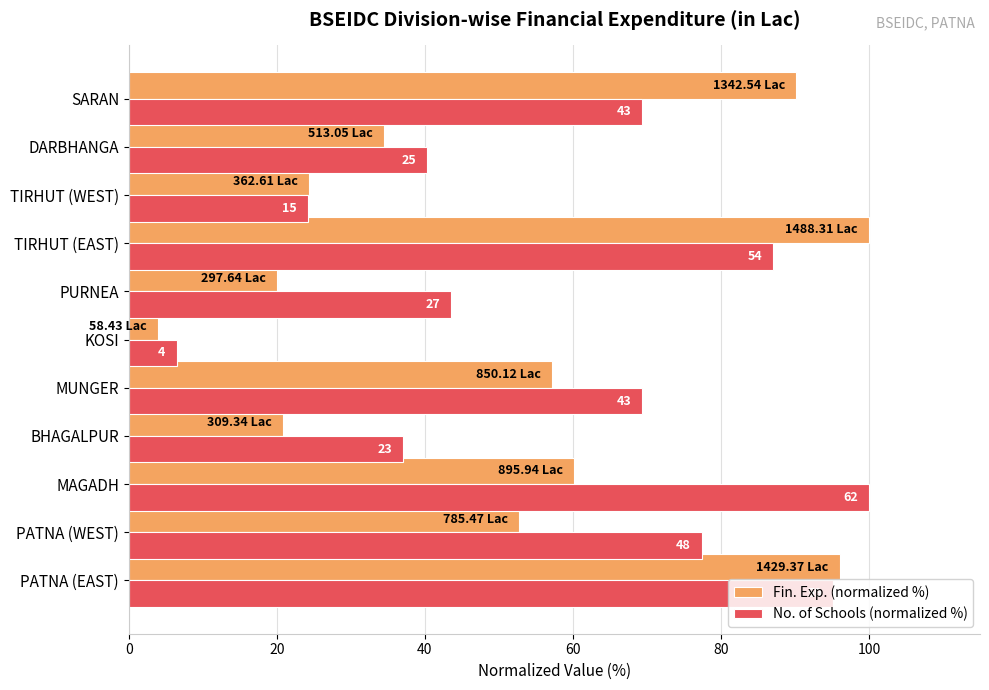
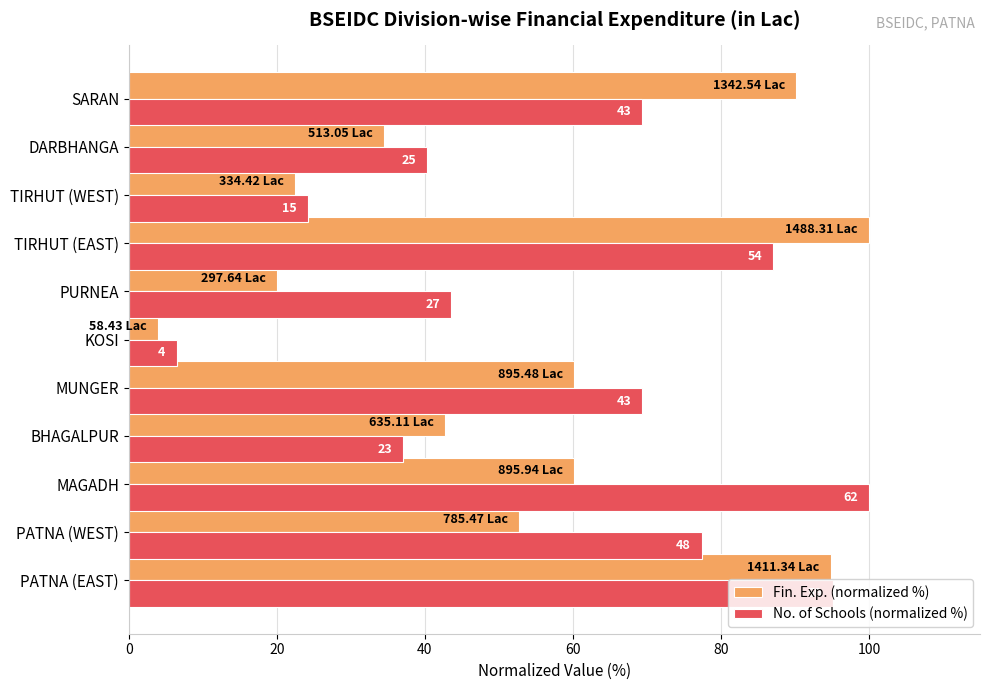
Fin. Exp. (normalized %), TIRHUT (WEST): 362.61 -> 334.42
Fin. Exp. (normalized %), MUNGER: 850.12 -> 895.48
Fin. Exp. (normalized %), BHAGALPUR: 309.34 -> 635.11
Fin. Exp. (normalized %), PATNA (EAST): 1429.37 -> 1411.34
